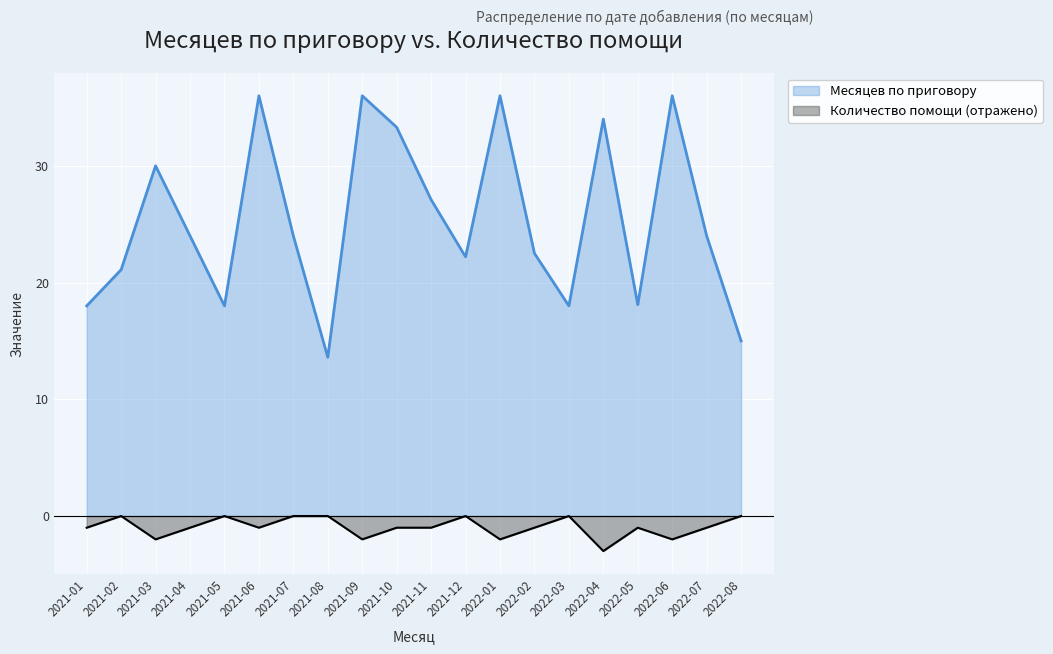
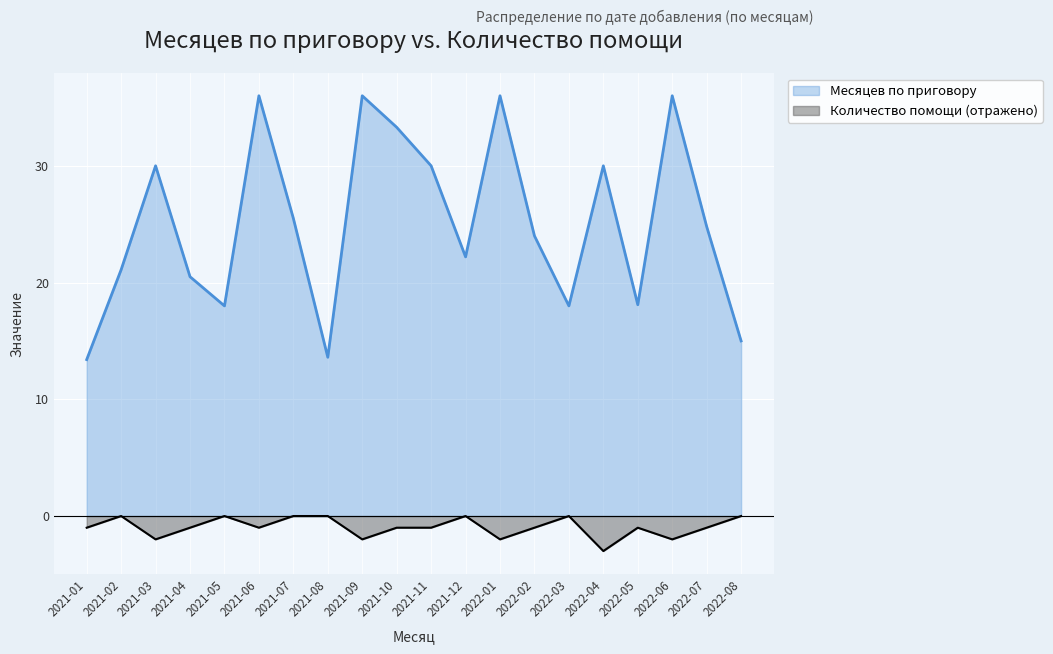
Месяцев по приговору, 2021-01: 18.0 -> 13.4
Месяцев по приговору, 2021-04: 24.0 -> 20.5
Месяцев по приговору, 2021-07: 24.0 -> 25.5
Месяцев по приговору, 2021-11: 27.1 -> 30.0
Месяцев по приговору, 2022-02: 22.5 -> 24.0
Месяцев по приговору, 2022-04: 34 -> 30
Месяцев по приговору, 2022-07: 24.0 -> 24.8
